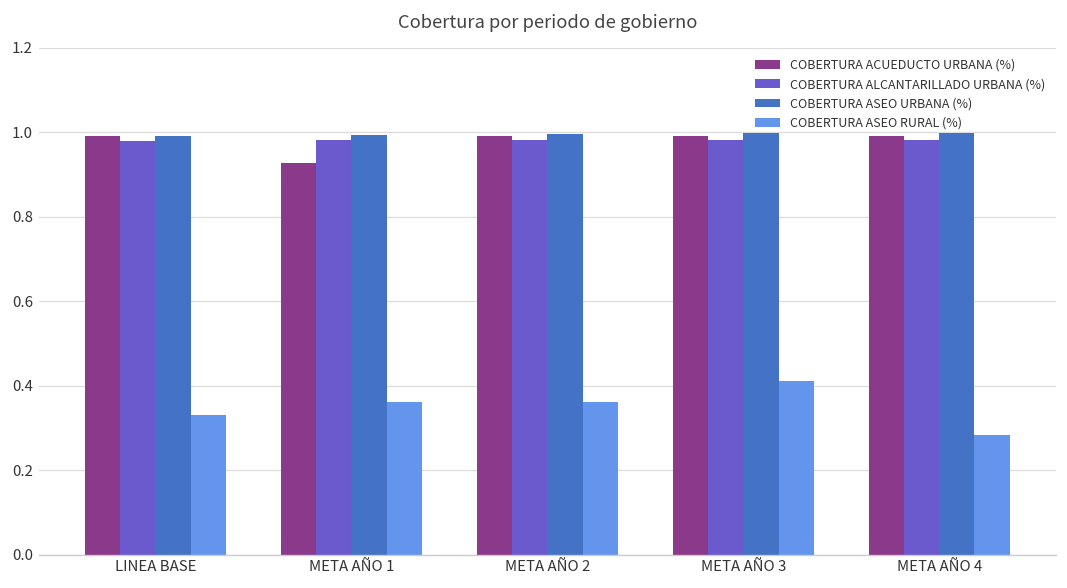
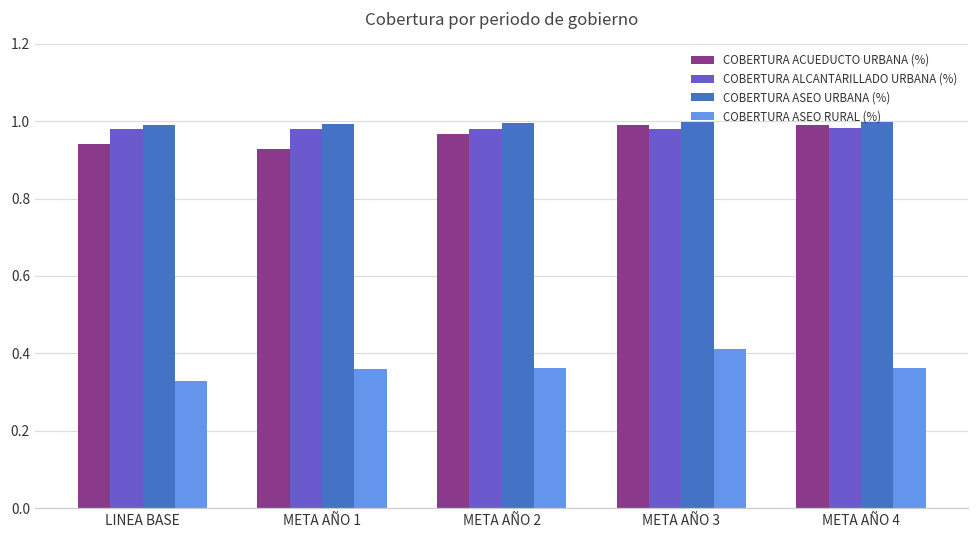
COBERTURA ACUEDUCTO URBANA (%), LINEA BASE: 0.99 -> 0.94
COBERTURA ACUEDUCTO URBANA (%), META AÑO 2: 0.99 -> 0.97
COBERTURA ASEO RURAL (%), META AÑO 4: 0.28 -> 0.36
